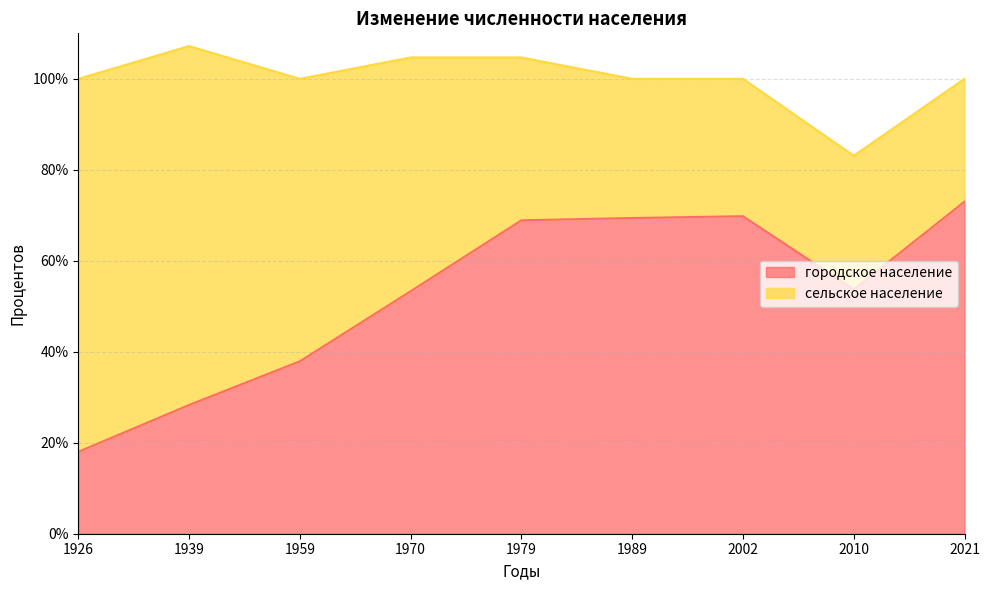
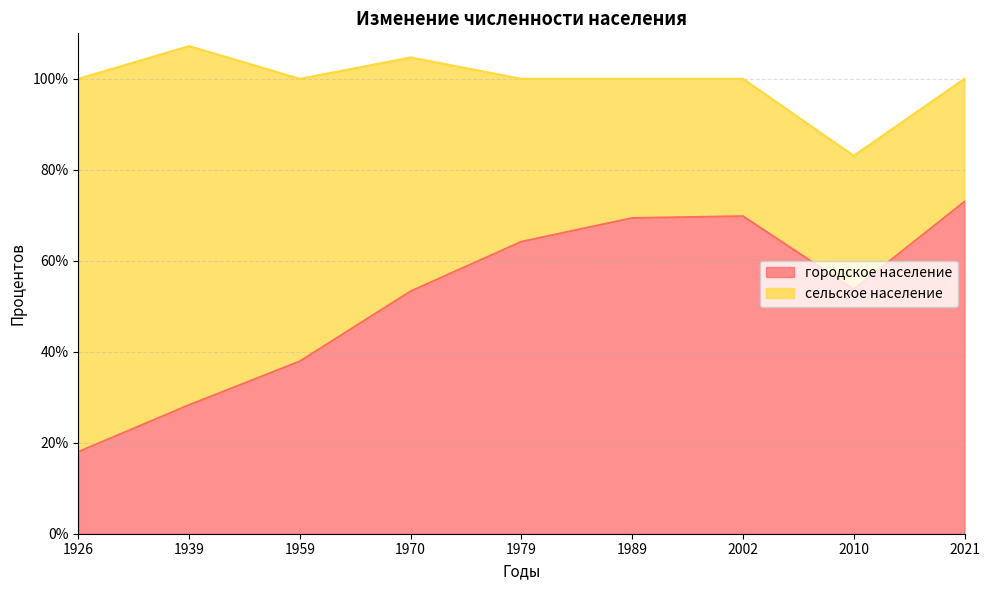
городское население, 1979: 69% -> 64%
